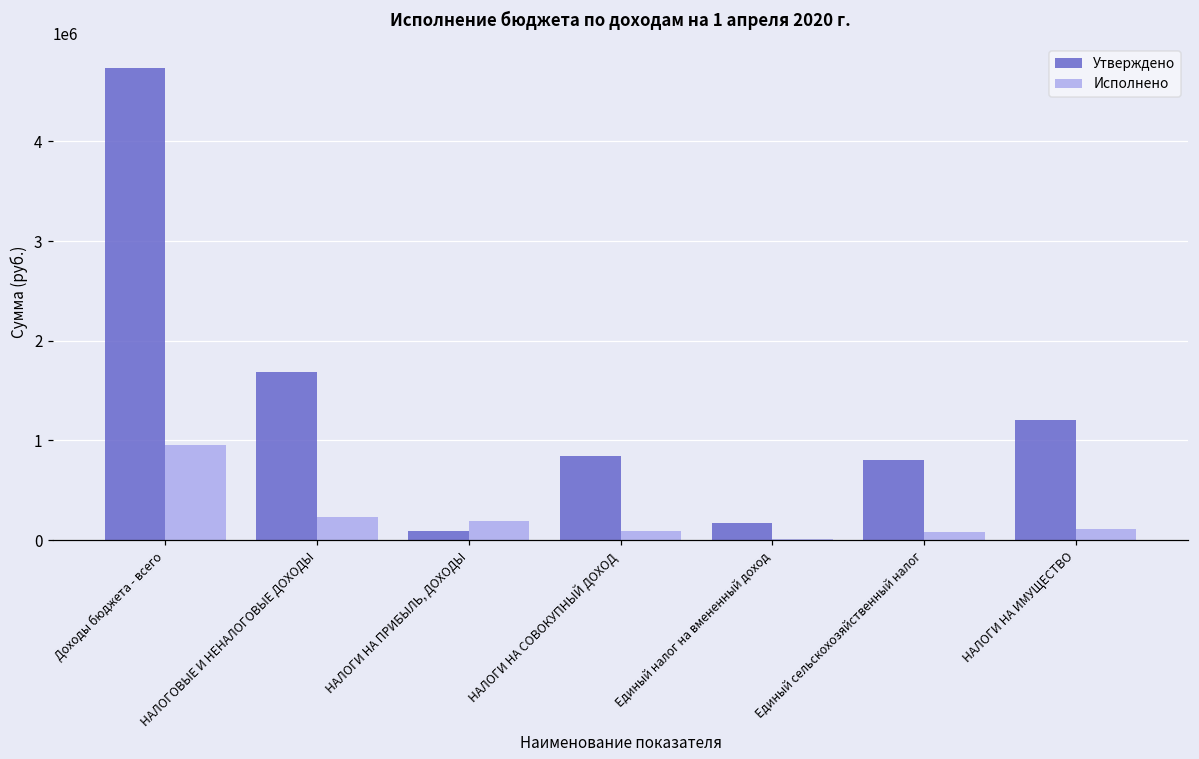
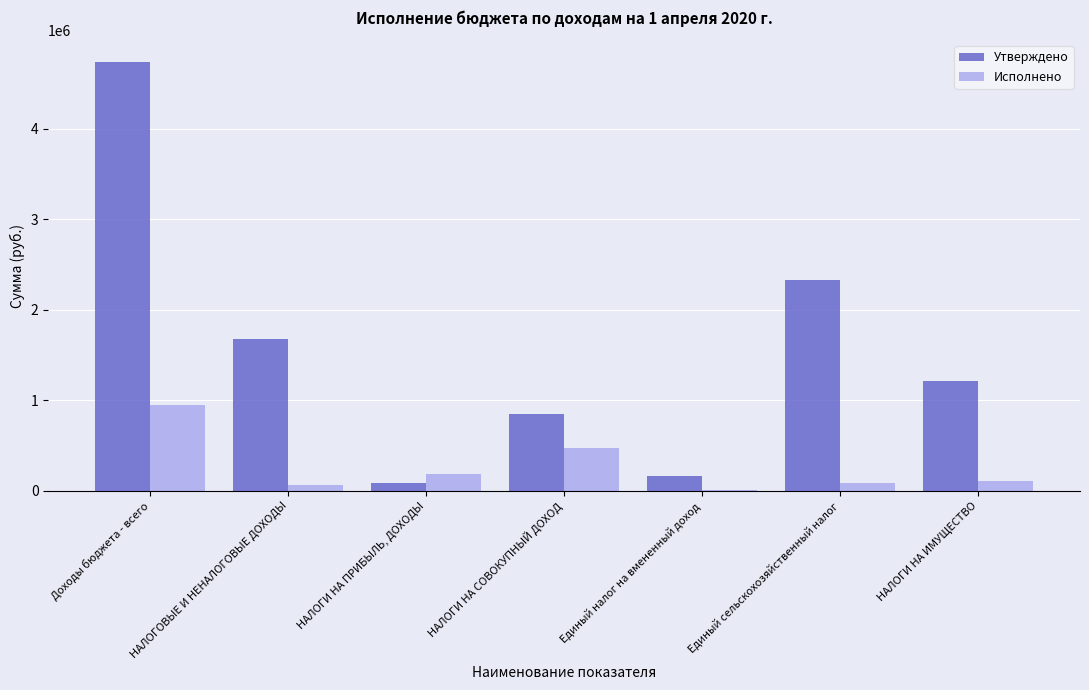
Исполнено, НАЛОГОВЫЕ И НЕНАЛОГОВЫЕ ДОХОДЫ: 200000 -> 100000
Исполнено, НАЛОГИ НА СОВОКУПНЫЙ ДОХОД: 100000 -> 500000
Утверждено, Единый сельскохозяйственный налог: 800000 -> 2300000
